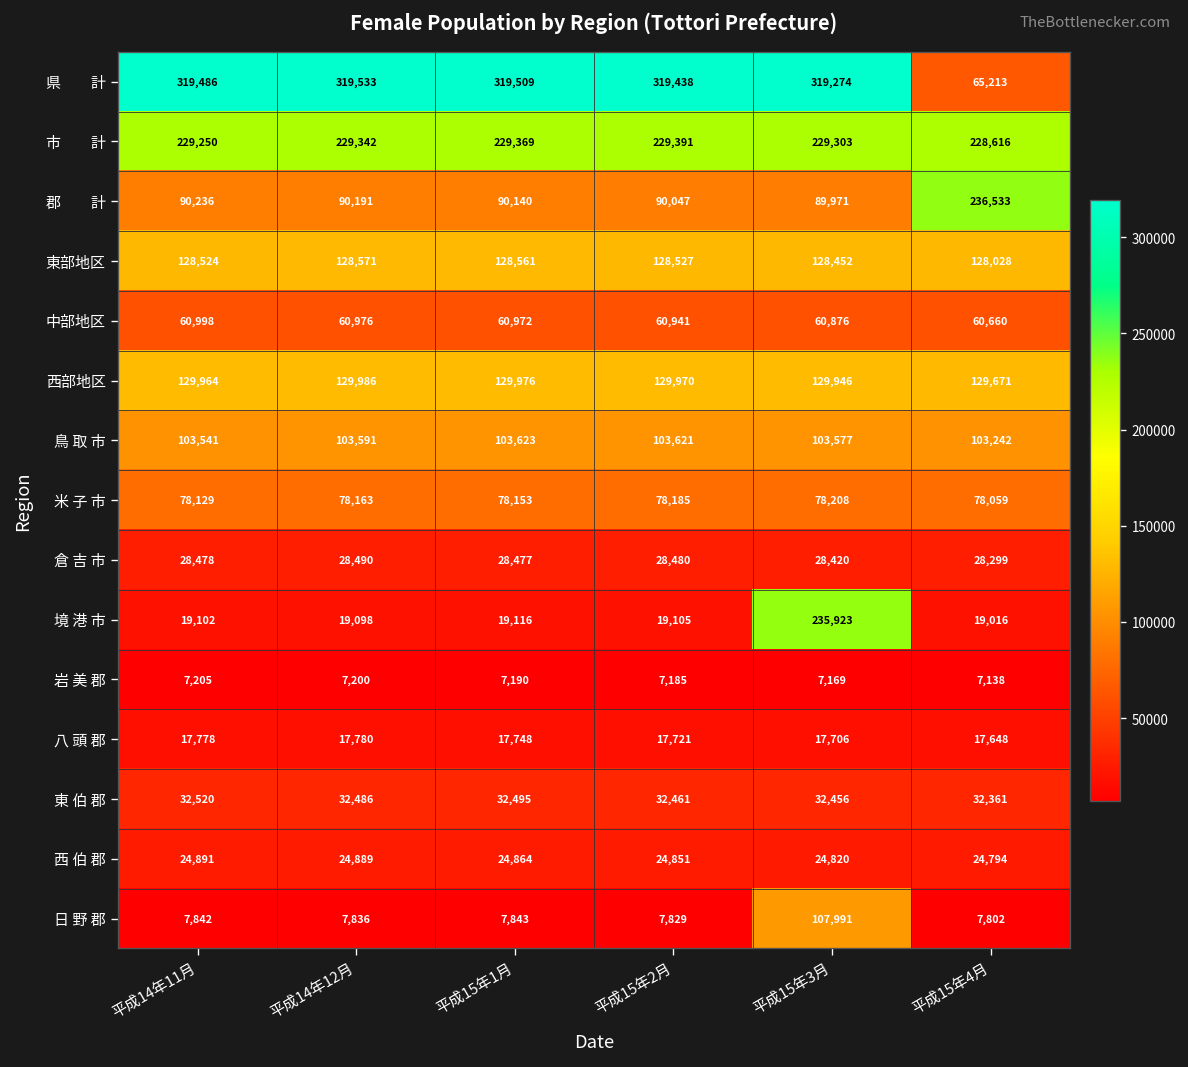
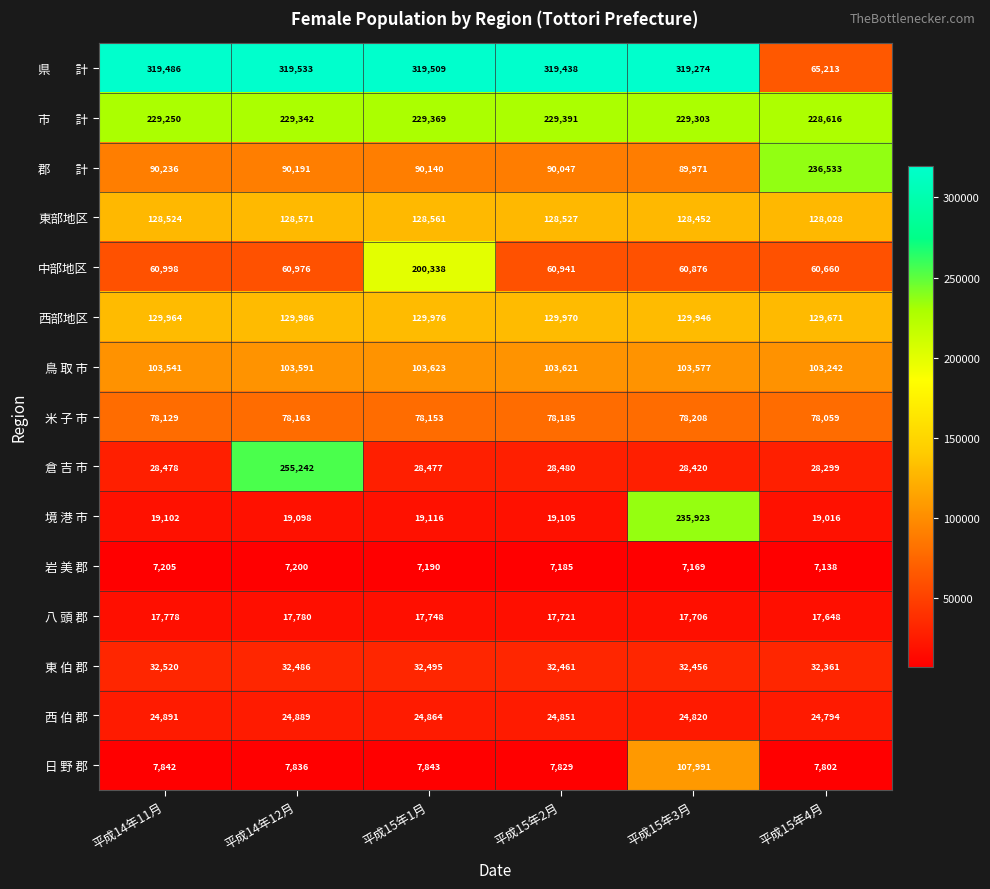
中部地区, 平成15年1月: 60,972 -> 200,338
倉 吉 市, 平成14年12月: 28,490 -> 255,242
